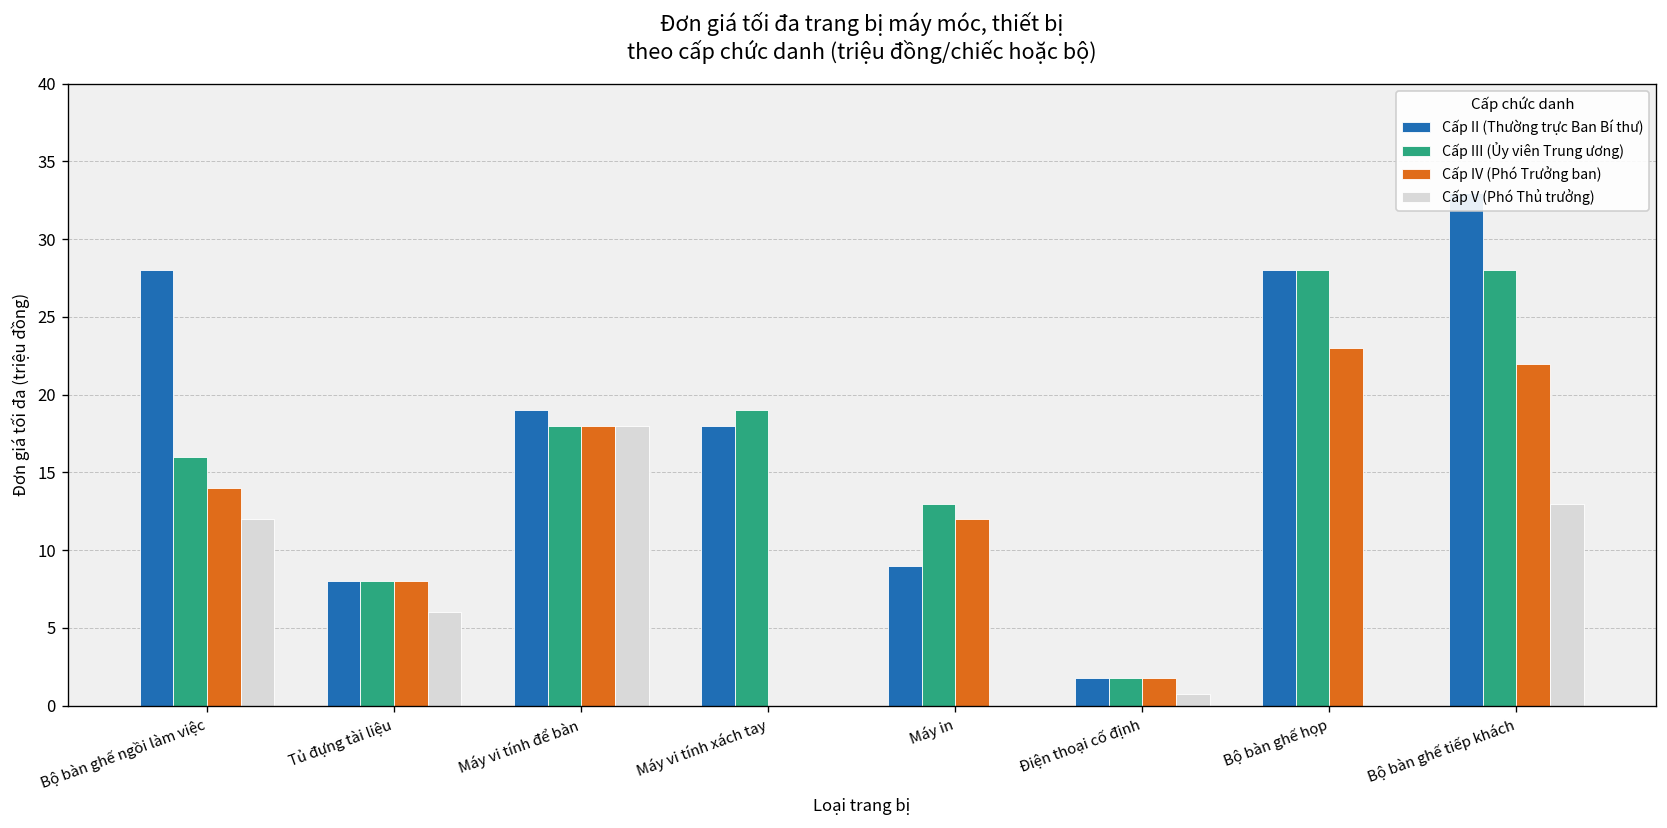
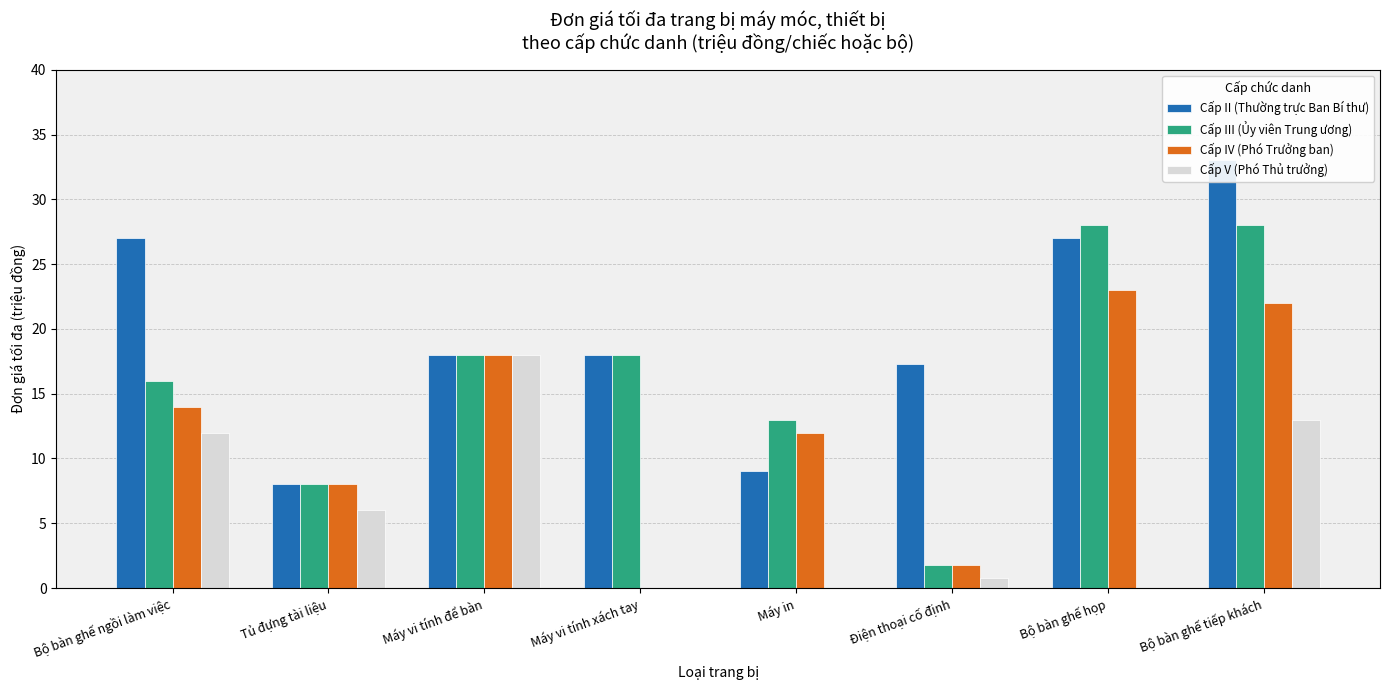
Cấp II (Thường trực Ban Bí thư), Bộ bàn ghế ngồi làm việc: 28 -> 27
Cấp II (Thường trực Ban Bí thư), Máy vi tính để bàn: 19 -> 18
Cấp III (Ủy viên Trung ương), Máy vi tính xách tay: 19 -> 18
Cấp II (Thường trực Ban Bí thư), Điện thoại cố định: 1.8 -> 17.3
Cấp II (Thường trực Ban Bí thư), Bộ bàn ghế họp: 28 -> 27
